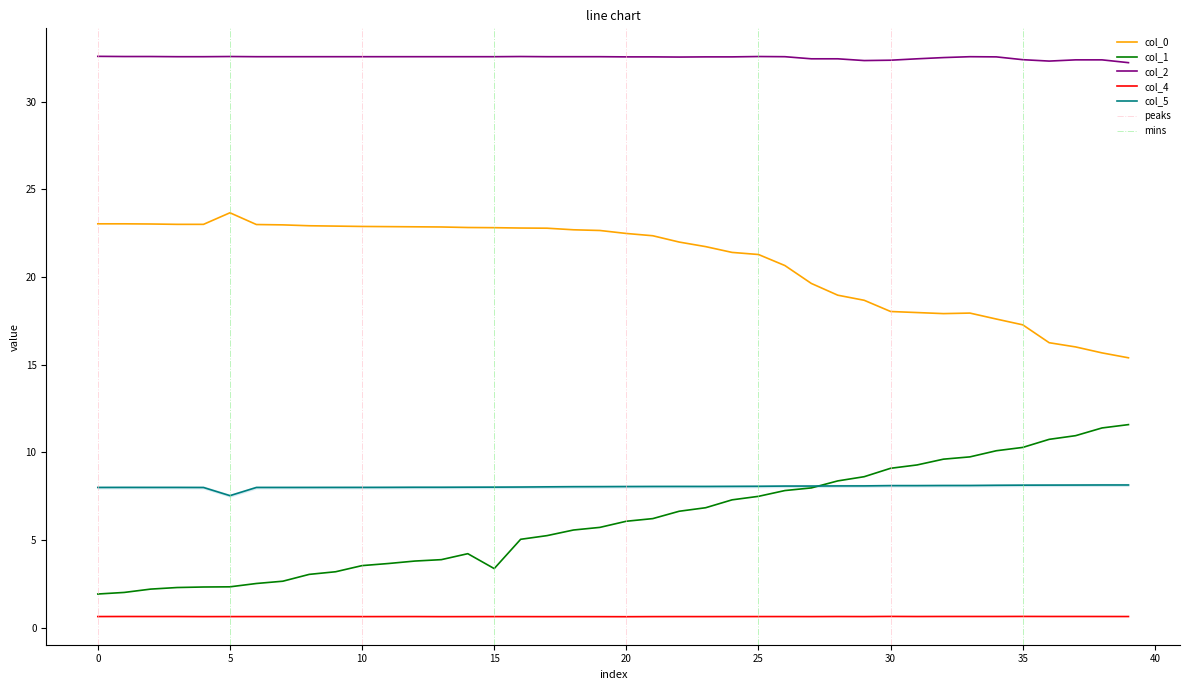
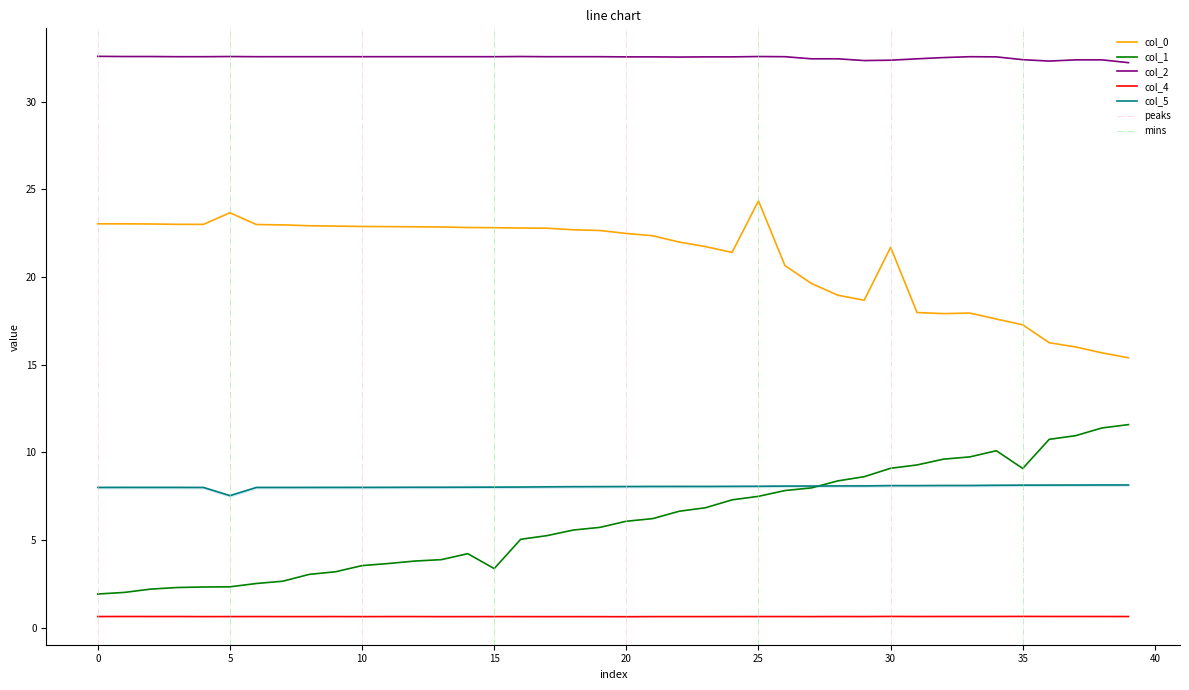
col_0, 25: 21.3 -> 24.3
col_0, 30: 18.0 -> 21.7
col_1, 35: 10.3 -> 9.1
